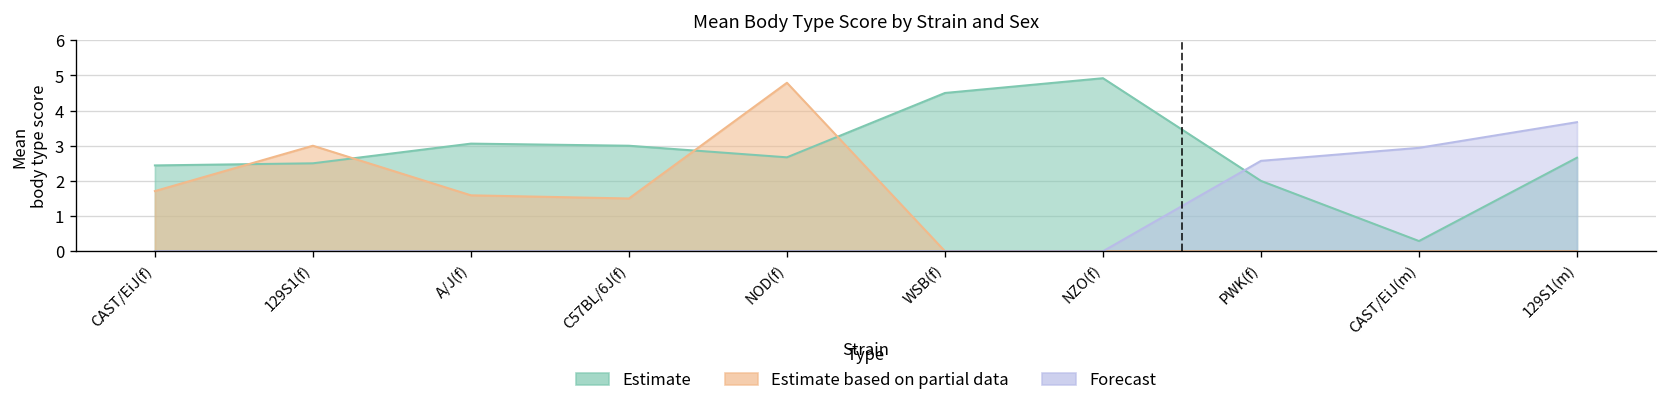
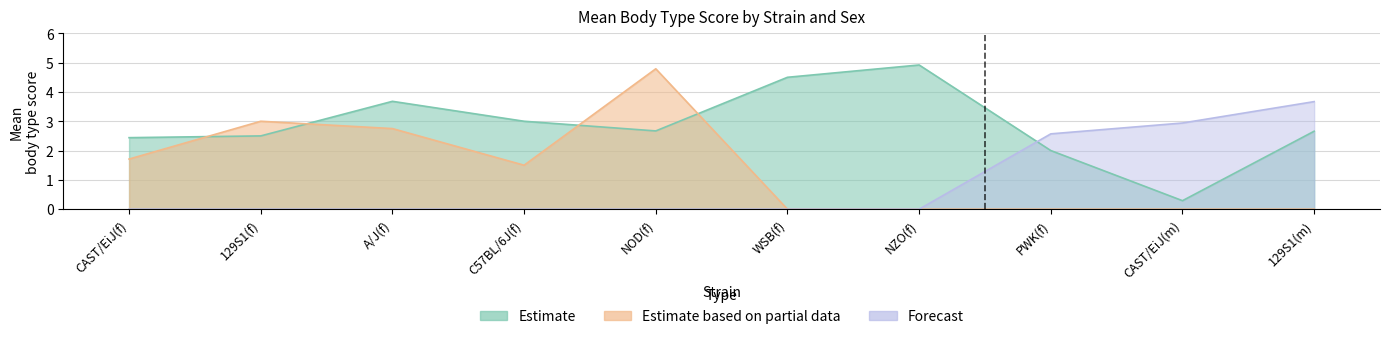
Estimate, A/J(f): 3.1 -> 3.7
Estimate based on partial data, A/J(f): 1.6 -> 2.8
